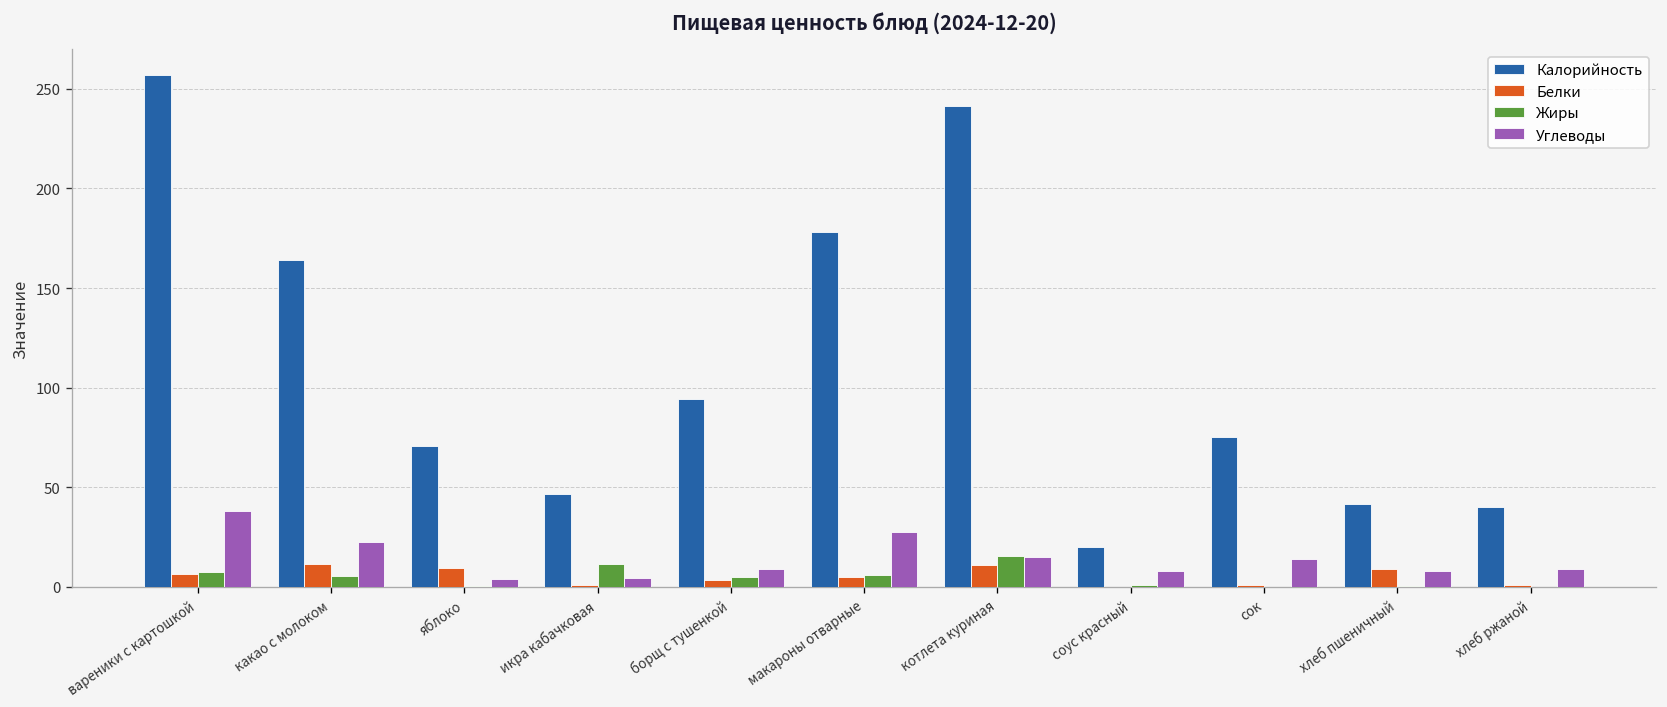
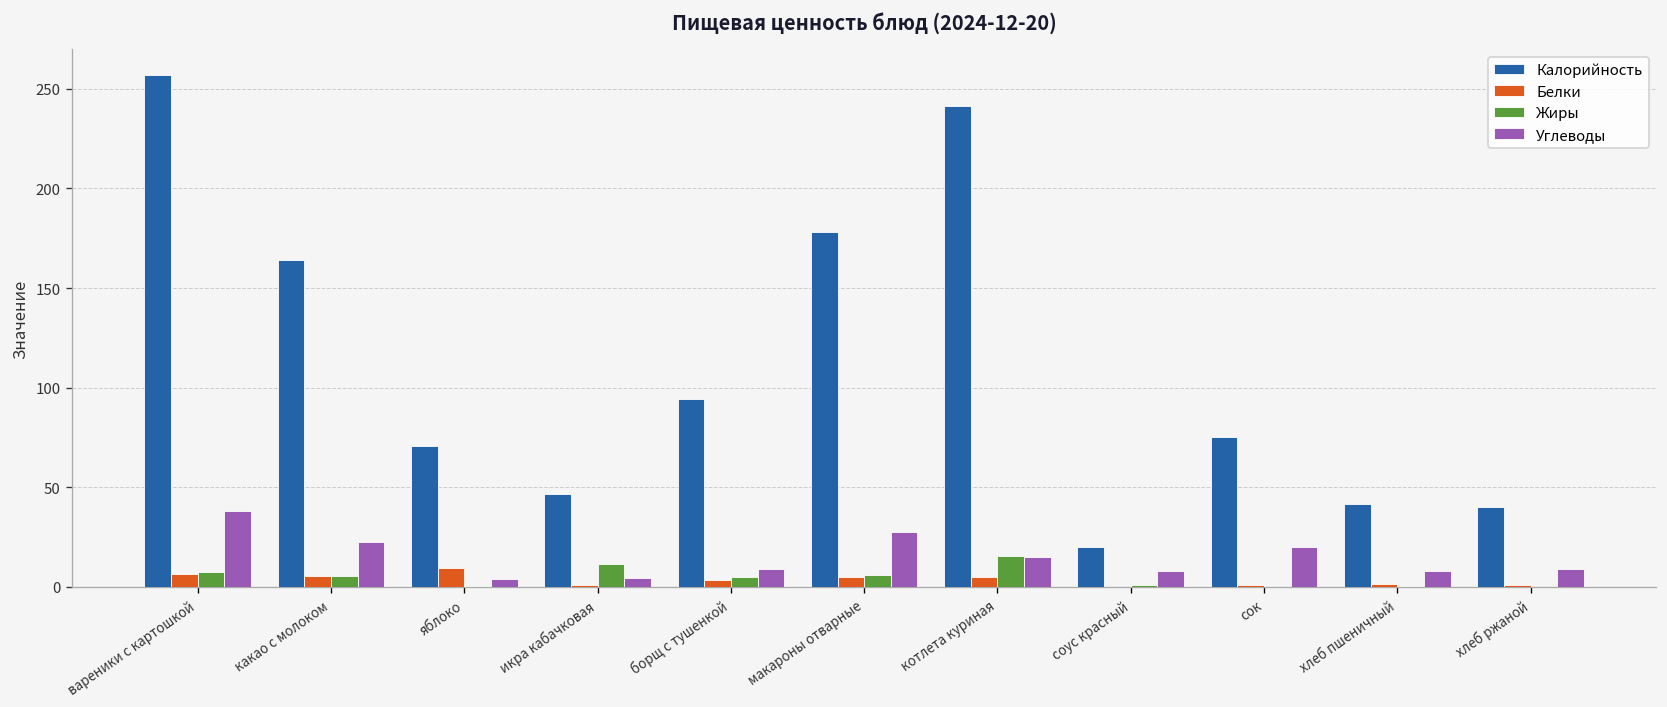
Белки, какао с молоком: 11 -> 6
Белки, котлета куриная: 11 -> 5
Углеводы, сок: 14 -> 20
Белки, хлеб пшеничный: 9 -> 2
